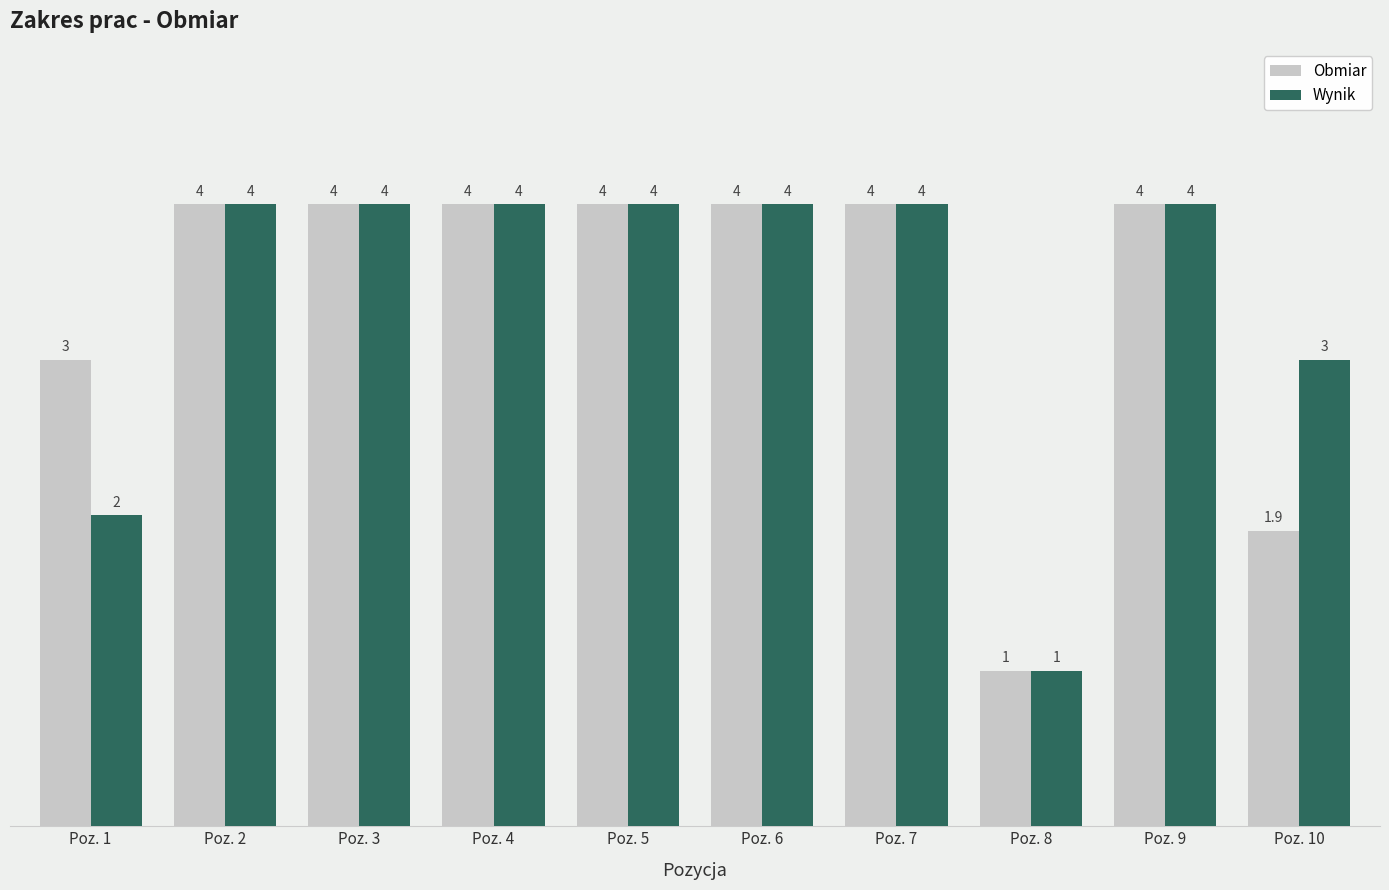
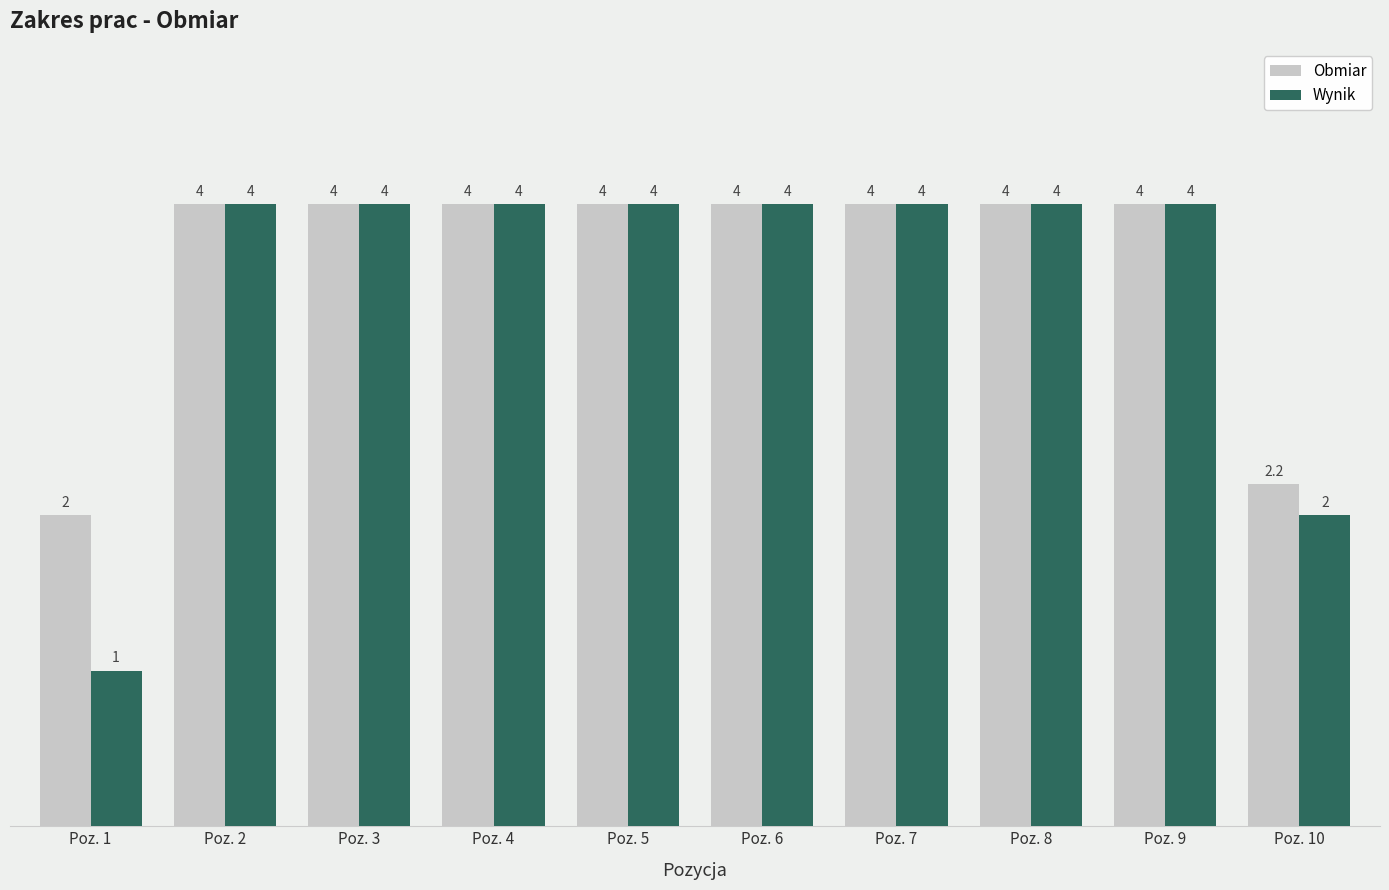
Obmiar, Poz. 1: 3 -> 2
Wynik, Poz. 1: 2 -> 1
Obmiar, Poz. 8: 1 -> 4
Wynik, Poz. 8: 1 -> 4
Obmiar, Poz. 10: 1.9 -> 2.2
Wynik, Poz. 10: 3 -> 2
